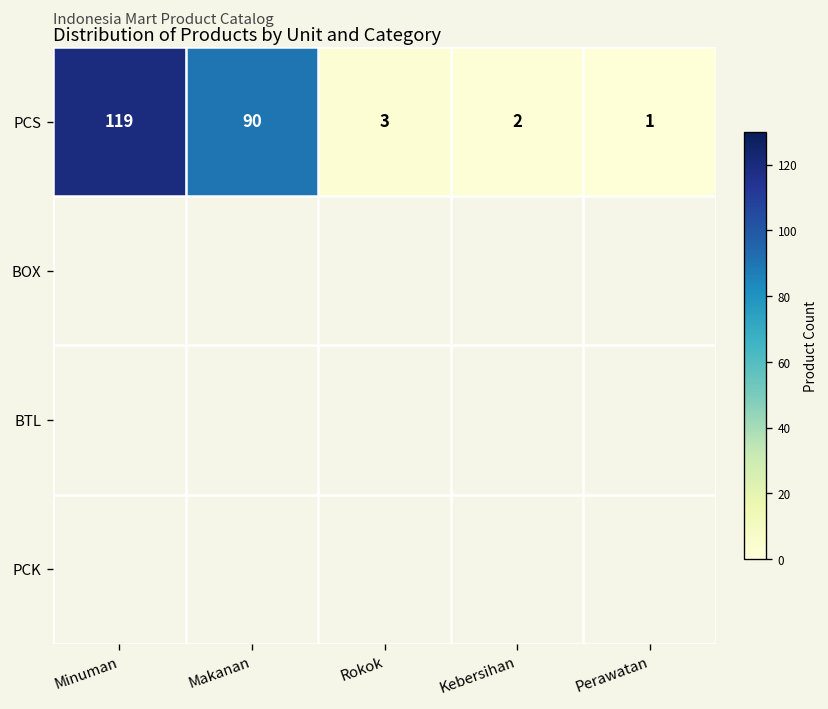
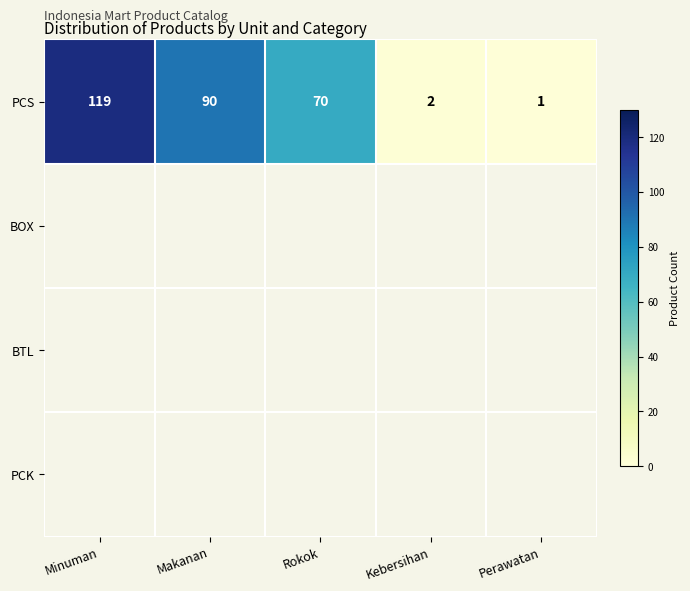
PCS, Rokok: 3 -> 70
